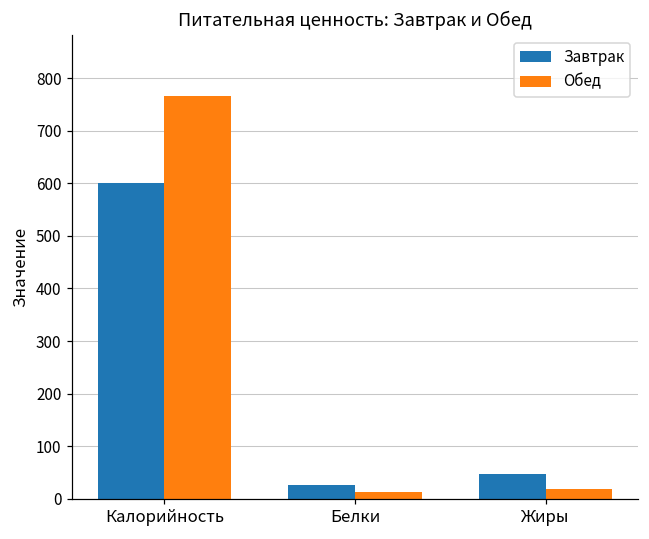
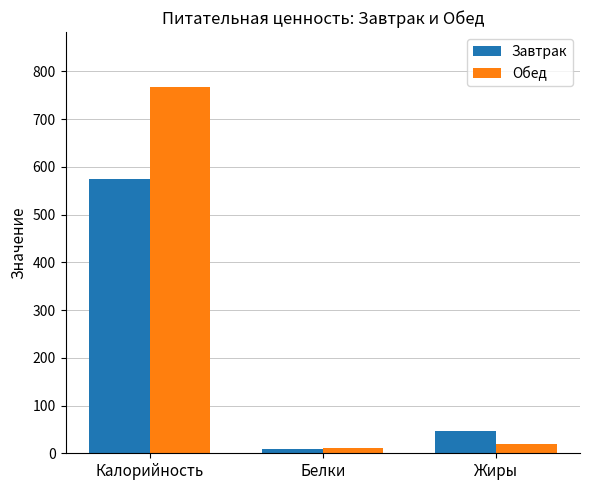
Завтрак, Калорийность: 600 -> 580
Завтрак, Белки: 30 -> 10
